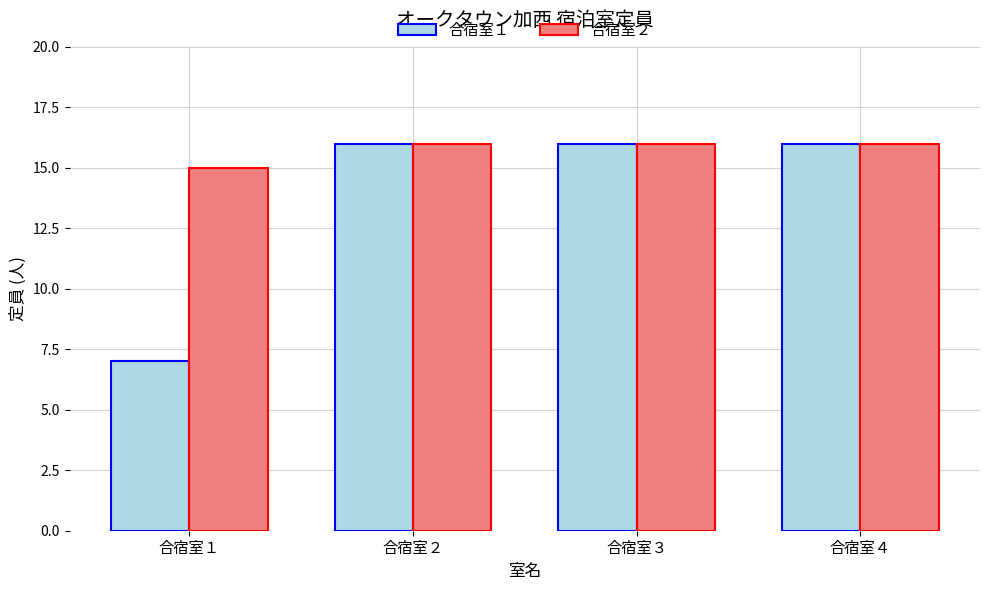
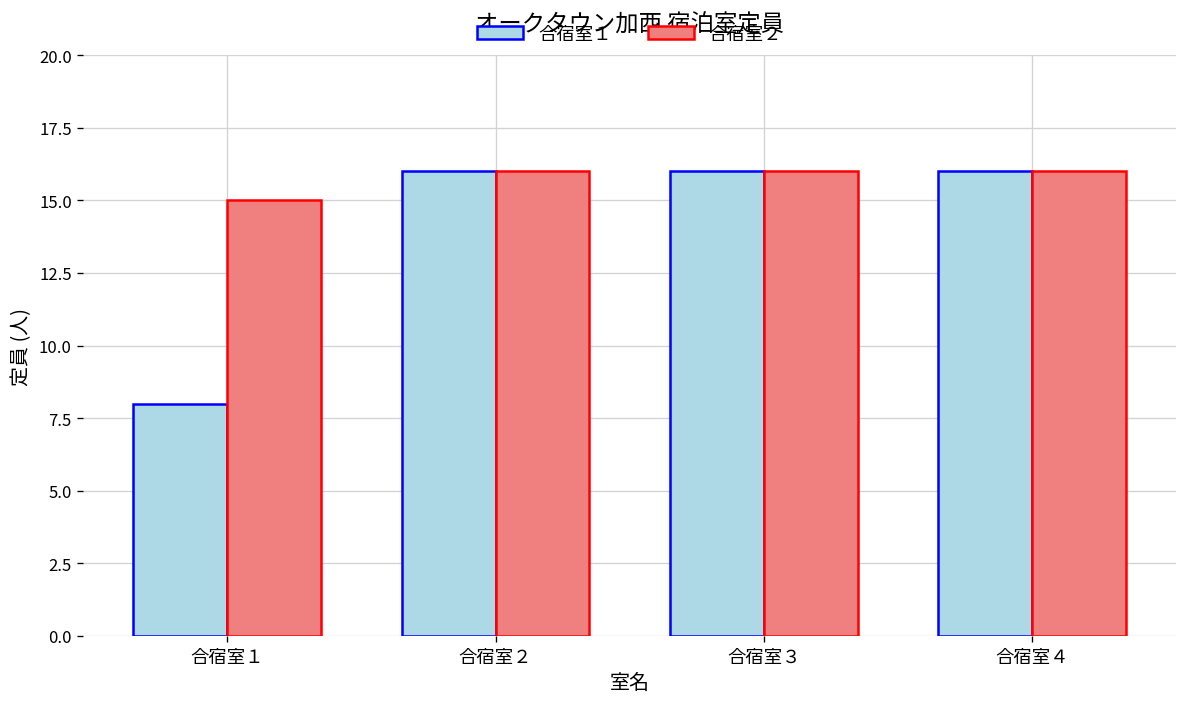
合宿室１, 合宿室１: 7 -> 8
